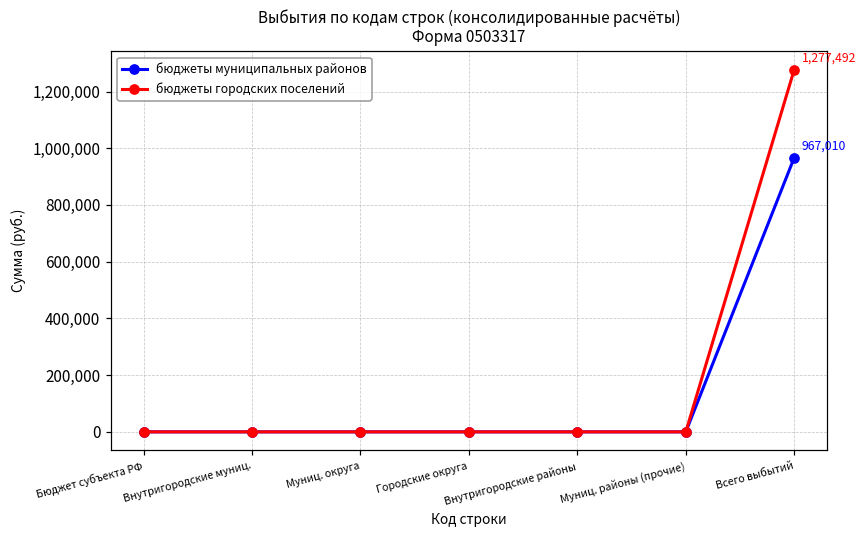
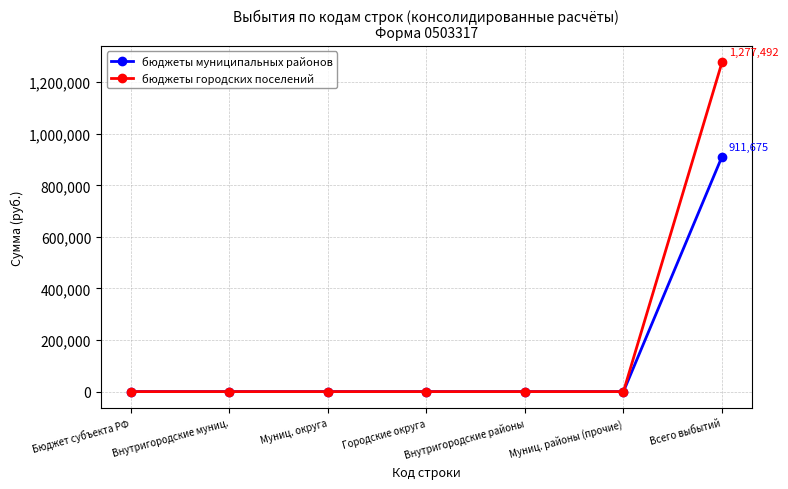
бюджеты муниципальных районов, Всего выбытий: 967,010 -> 911,675
